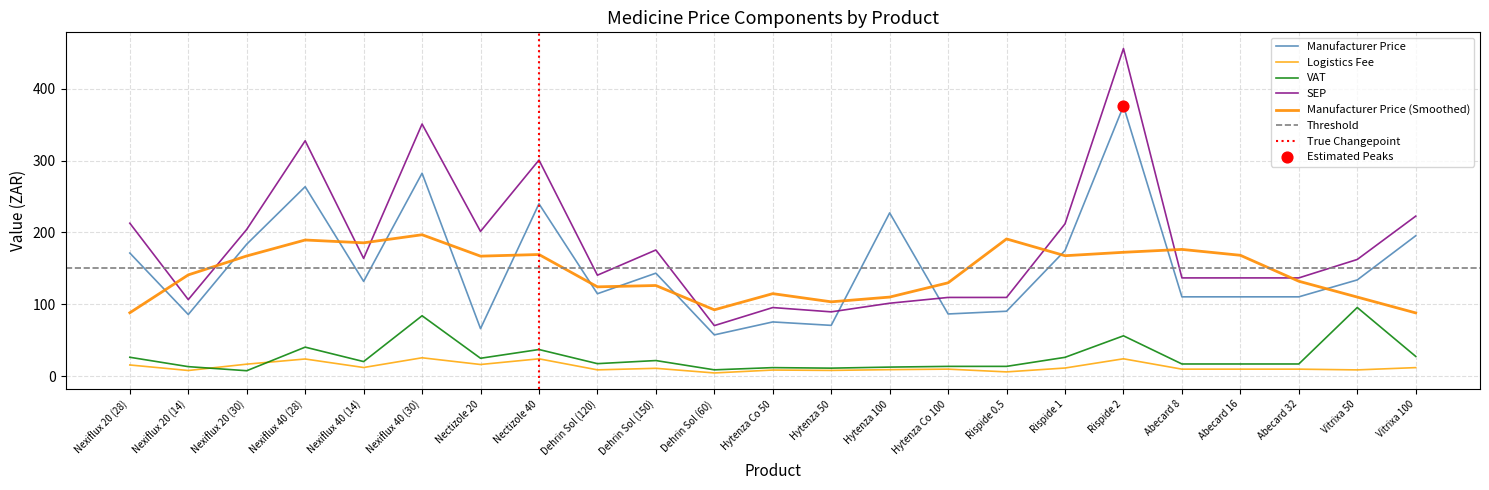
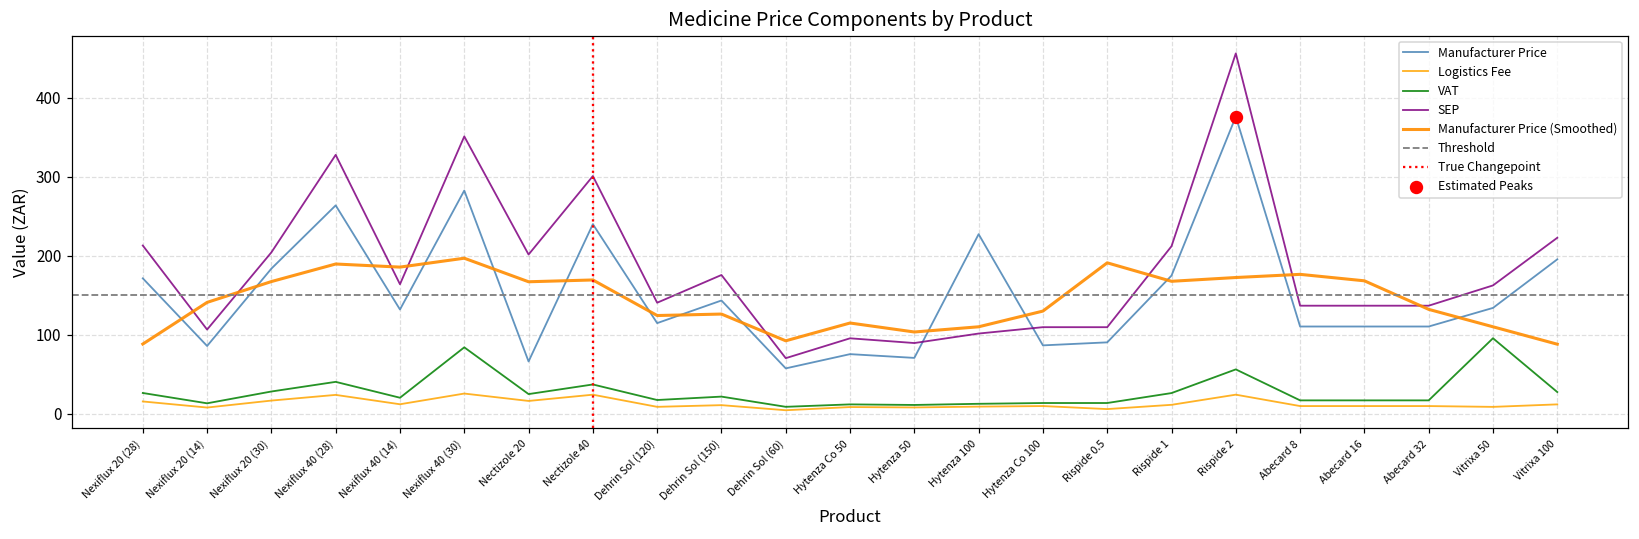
VAT, Nexiflux 20 (30): 10 -> 30
